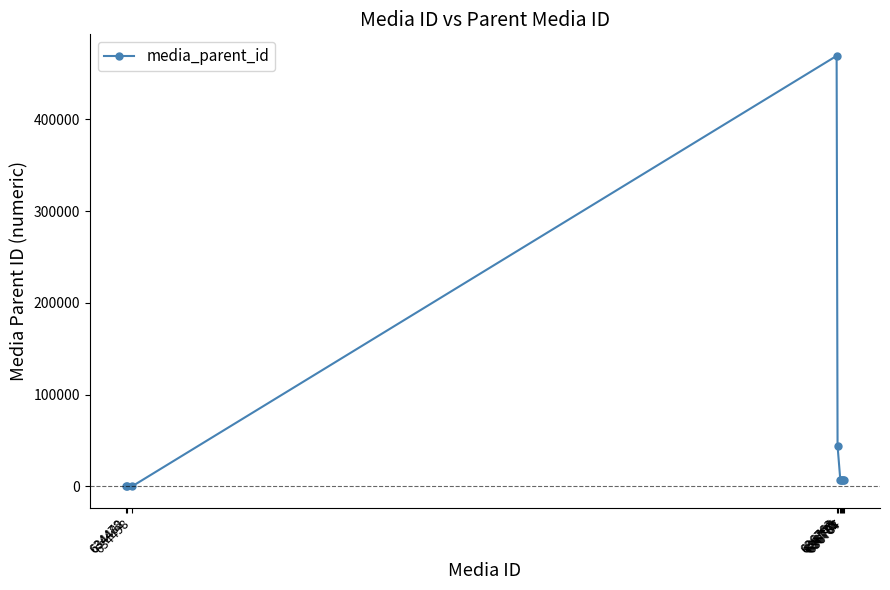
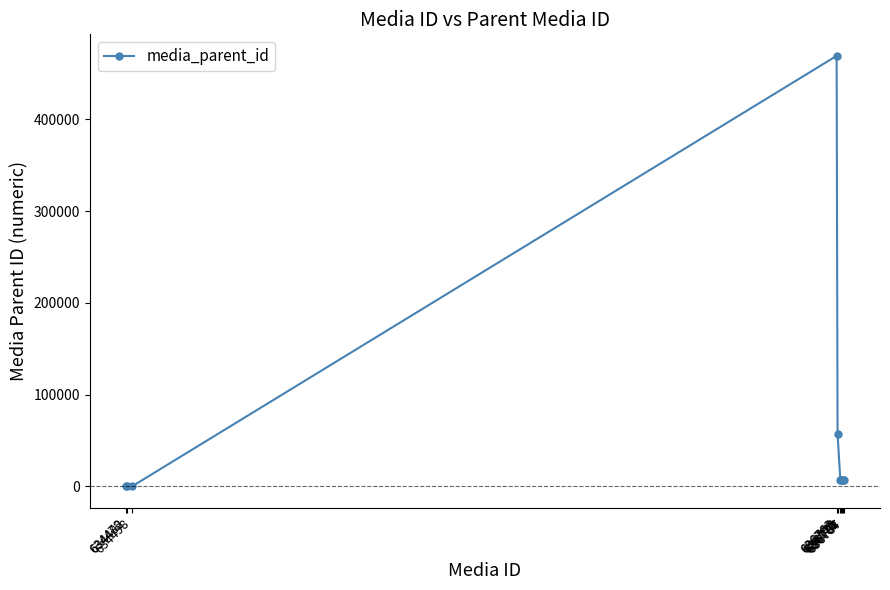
636766: 40000 -> 60000
